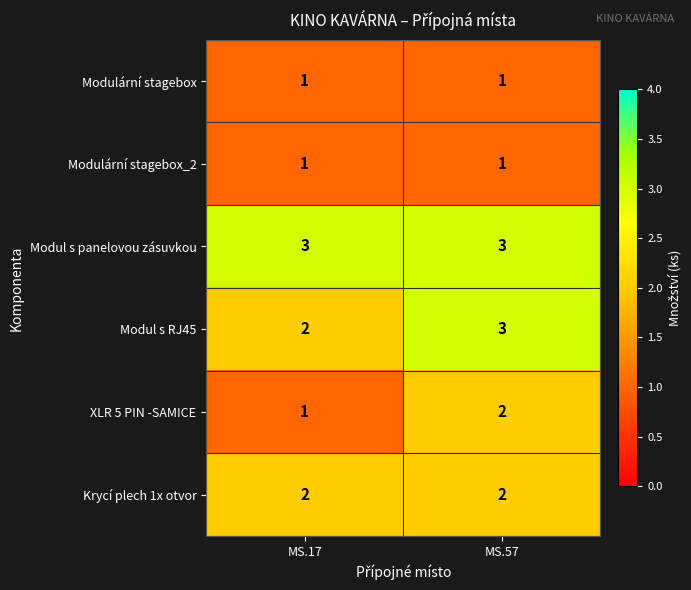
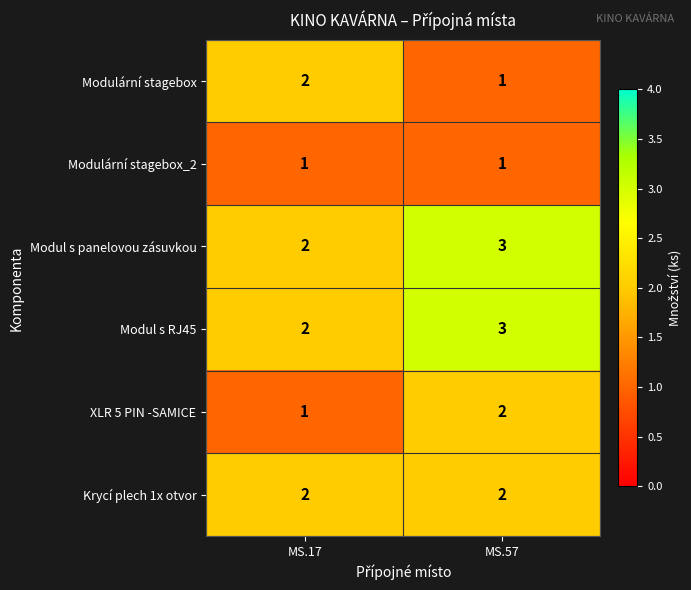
Modulární stagebox, MS.17: 1 -> 2
Modul s panelovou zásuvkou, MS.17: 3 -> 2
